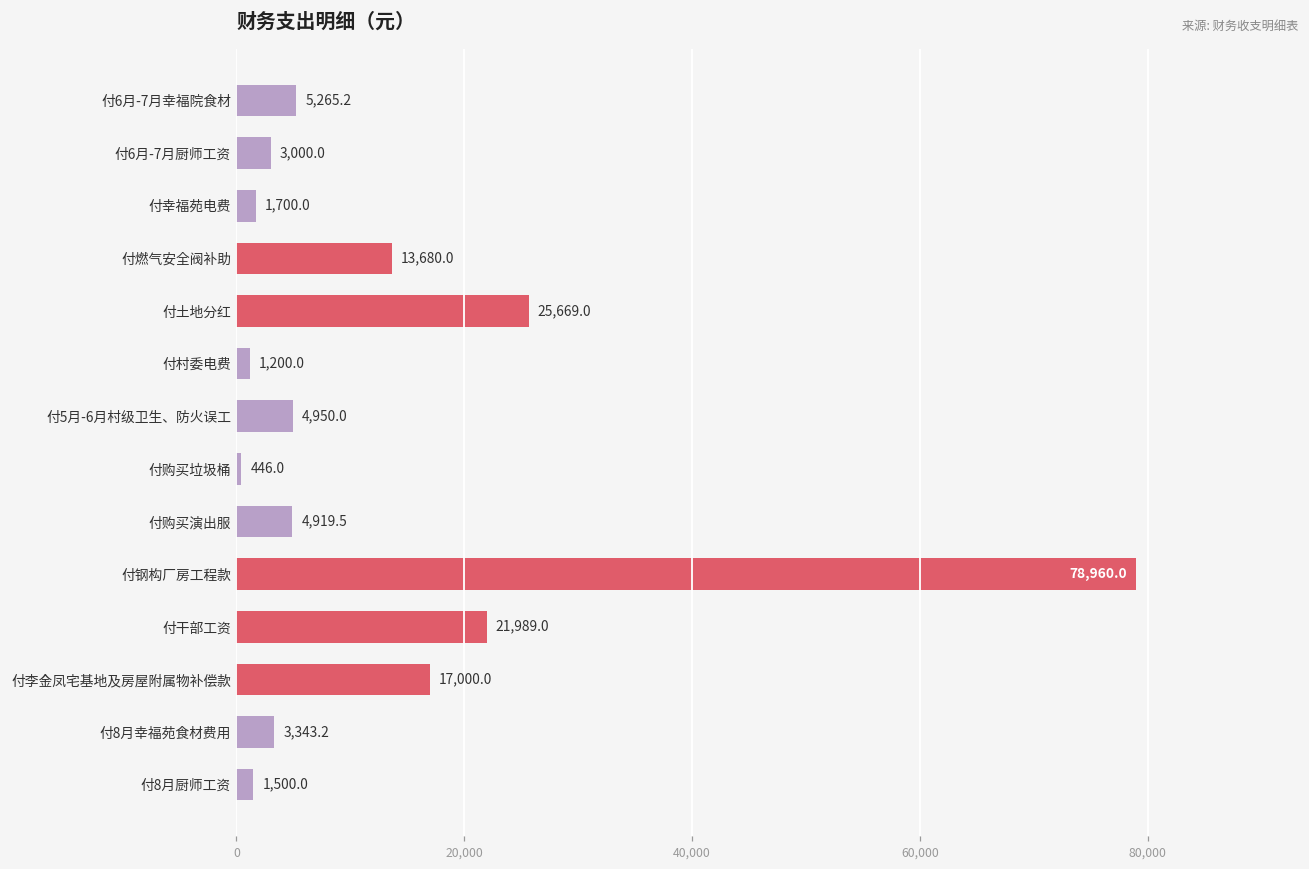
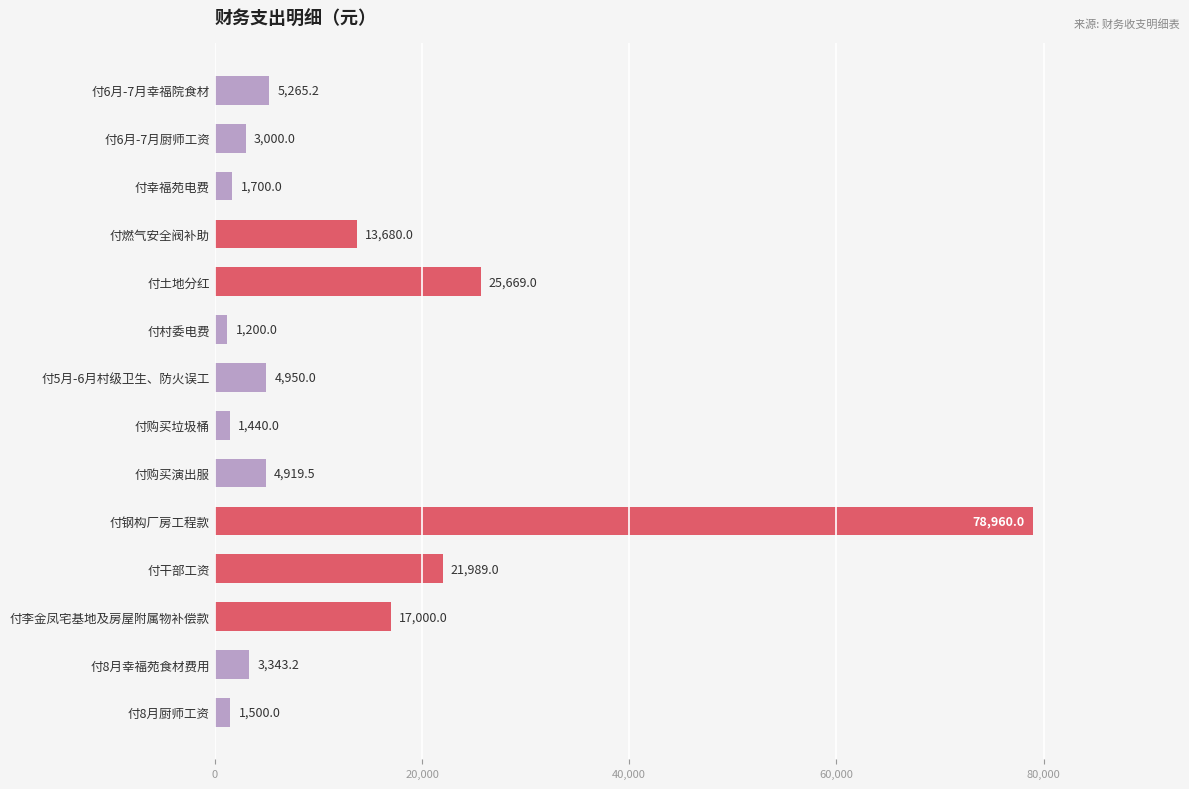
付购买垃圾桶: 446.0 -> 1,440.0
